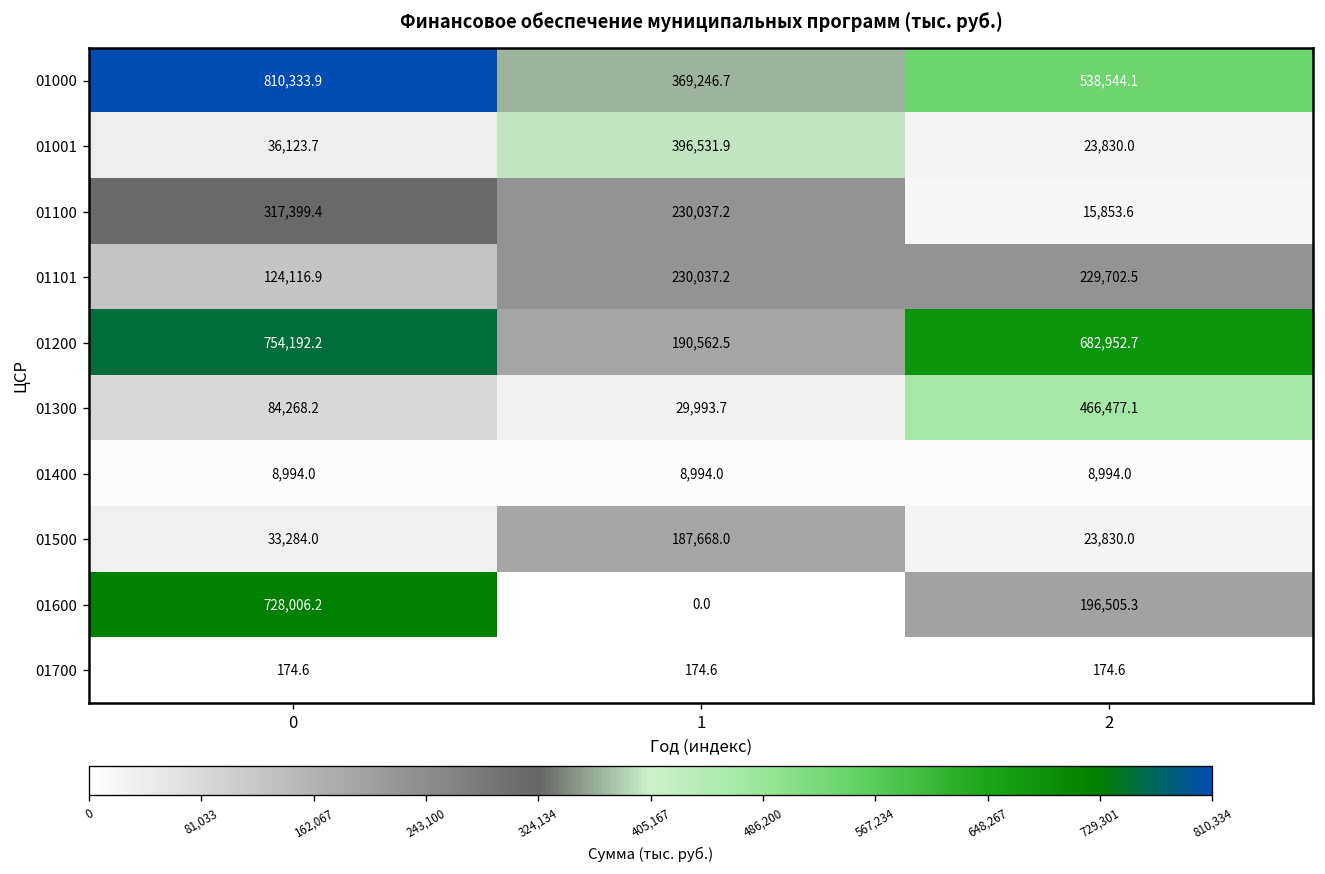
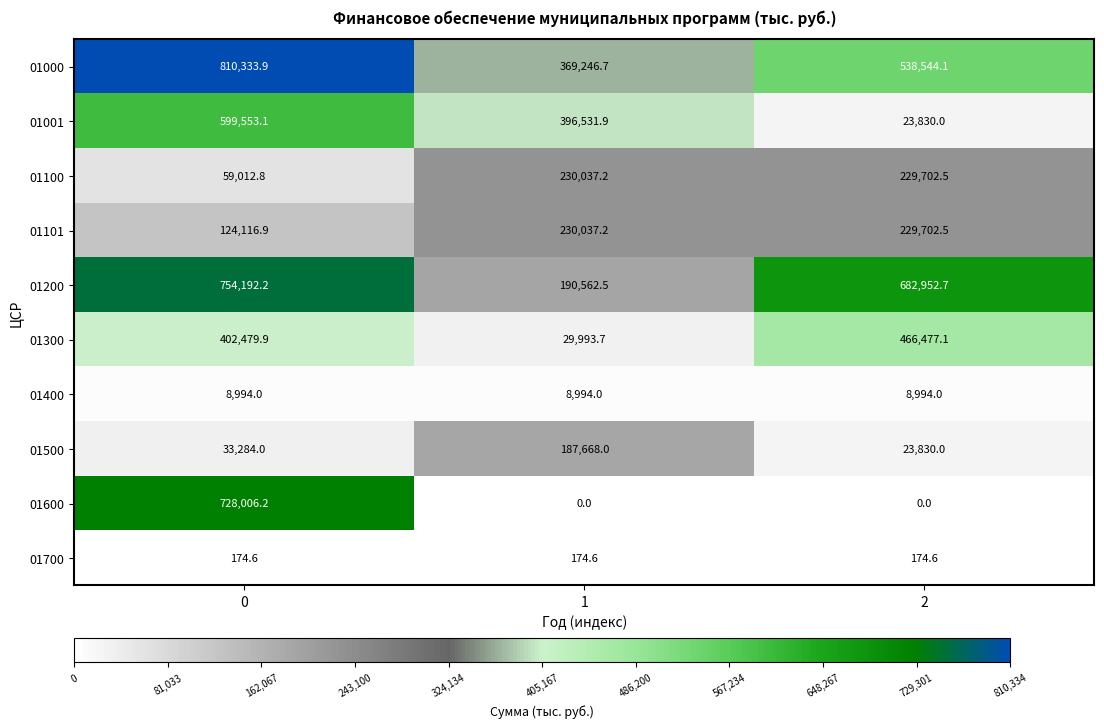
01001, 0: 36,123.7 -> 599,553.1
01100, 0: 317,399.4 -> 59,012.8
01100, 2: 15,853.6 -> 229,702.5
01300, 0: 84,268.2 -> 402,479.9
01600, 2: 196,505.3 -> 0.0
